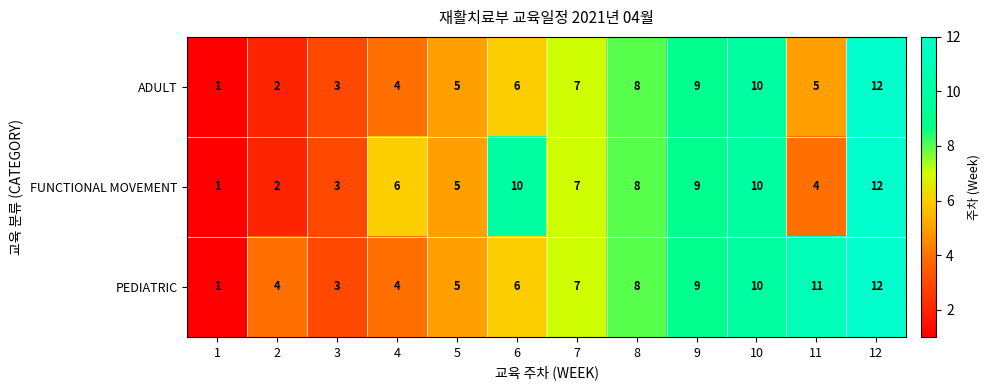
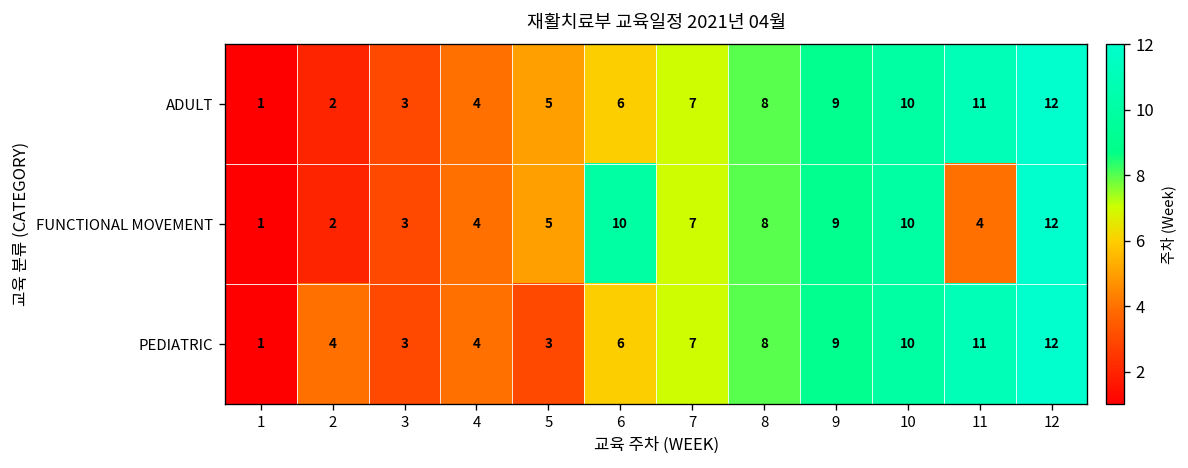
ADULT, 11: 5 -> 11
FUNCTIONAL MOVEMENT, 4: 6 -> 4
PEDIATRIC, 5: 5 -> 3
